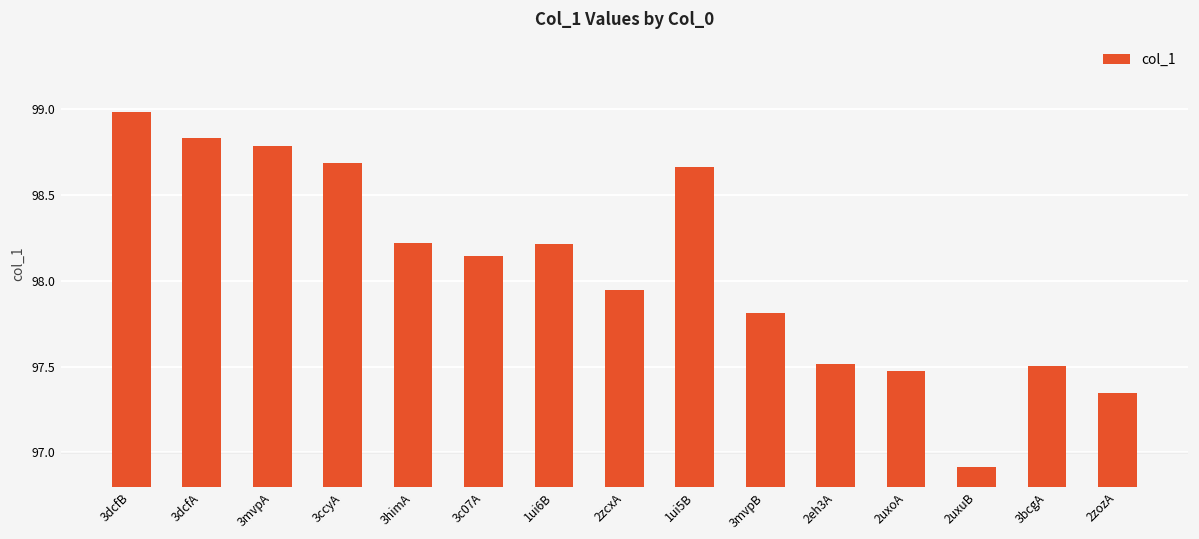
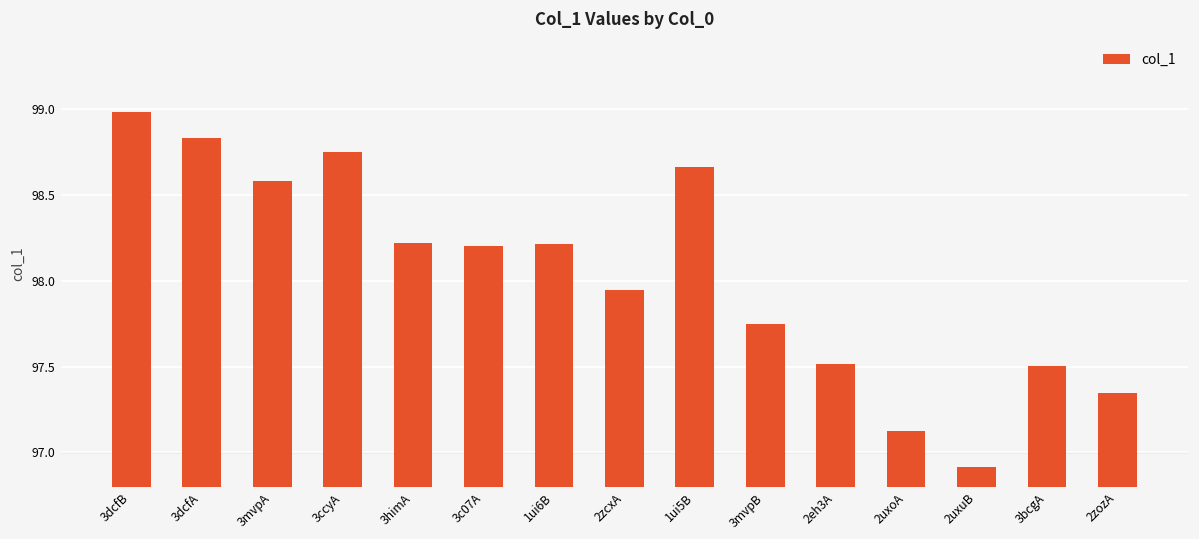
3mvpA: 98.78 -> 98.58
3ccyA: 98.68 -> 98.75
3c07A: 98.15 -> 98.21
3mvpB: 97.82 -> 97.75
2uxoA: 97.48 -> 97.12
